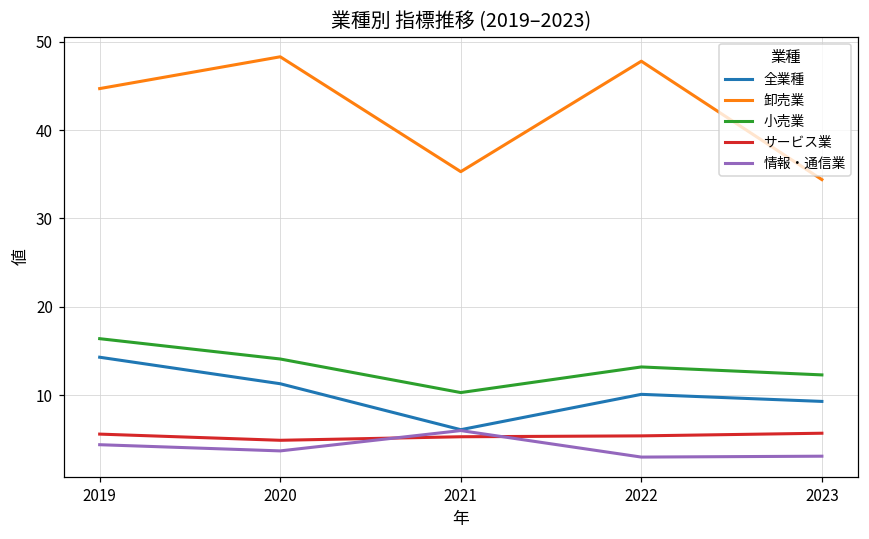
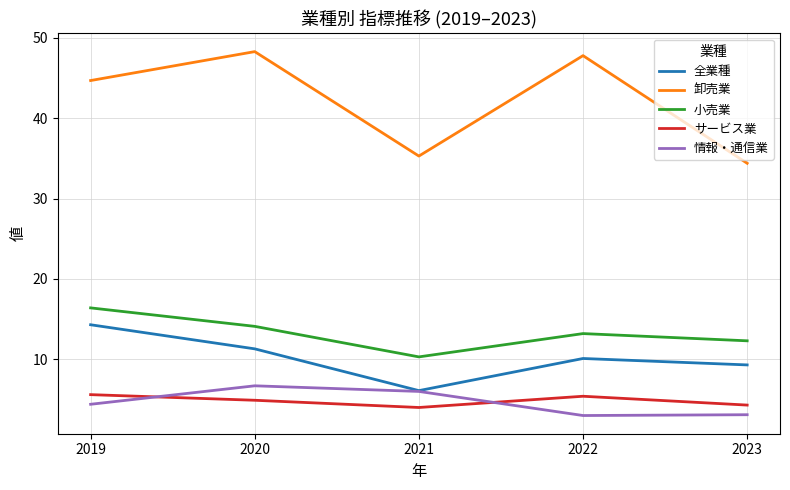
情報・通信業, 2020: 4 -> 7
サービス業, 2021: 5 -> 4
サービス業, 2023: 6 -> 4
